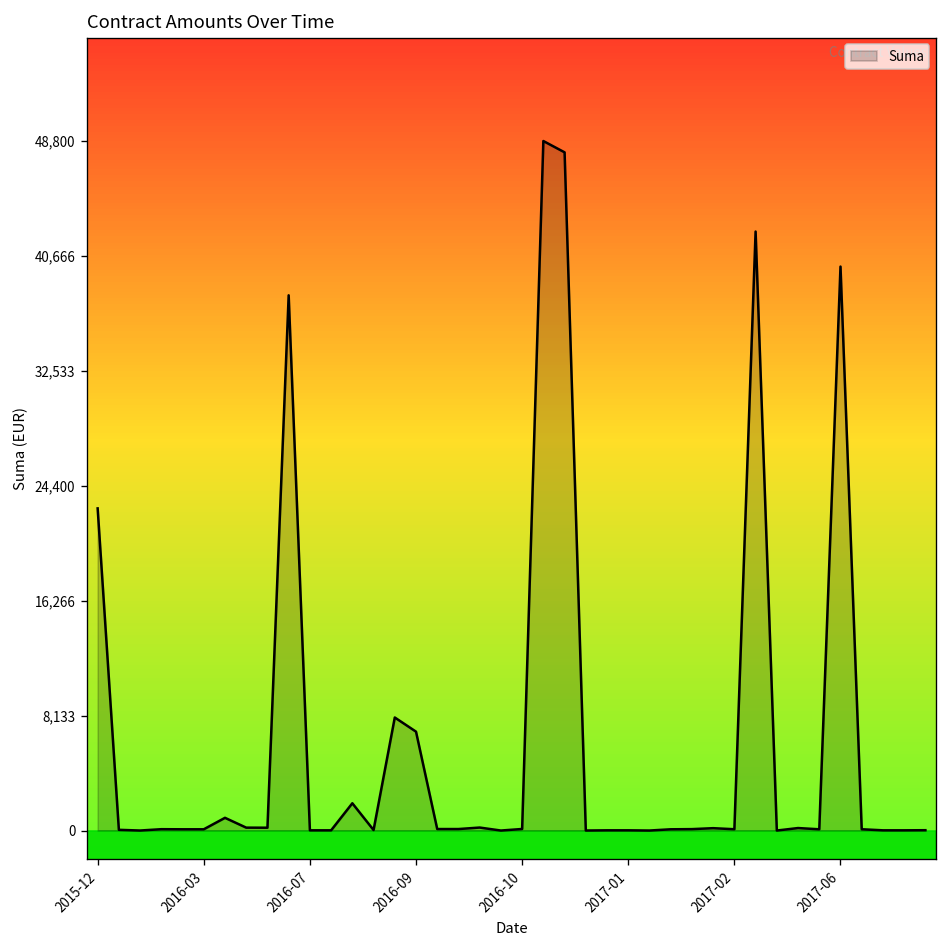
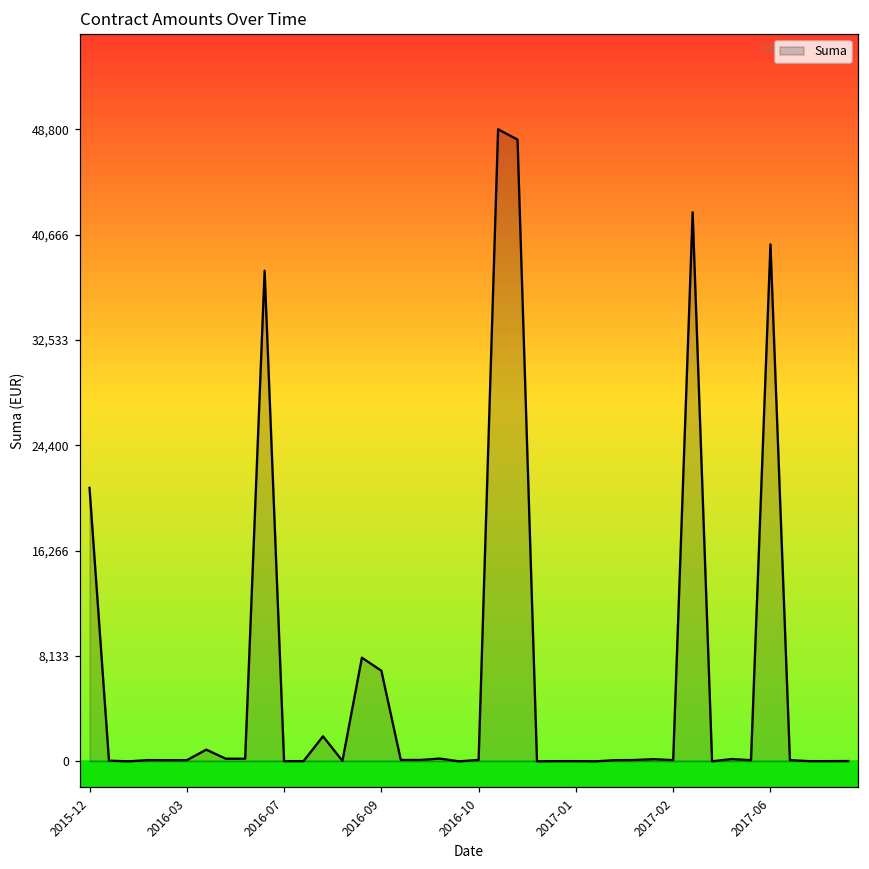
2015-12: 22,800 -> 21,100
